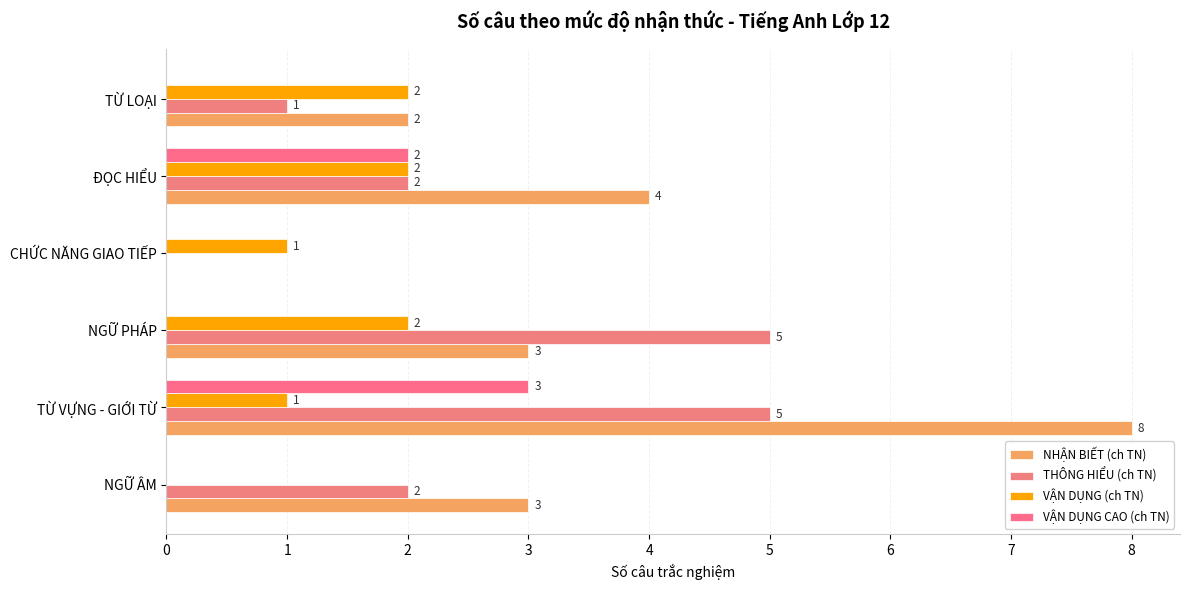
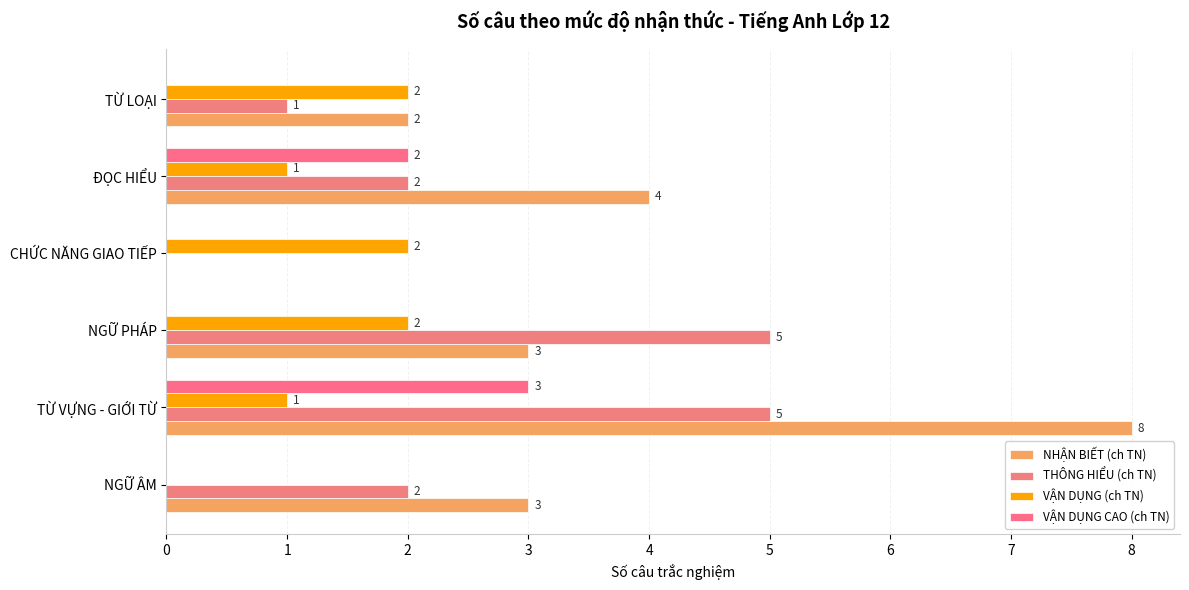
VẬN DỤNG (ch TN), ĐỌC HIỂU: 2 -> 1
VẬN DỤNG (ch TN), CHỨC NĂNG GIAO TIẾP: 1 -> 2
